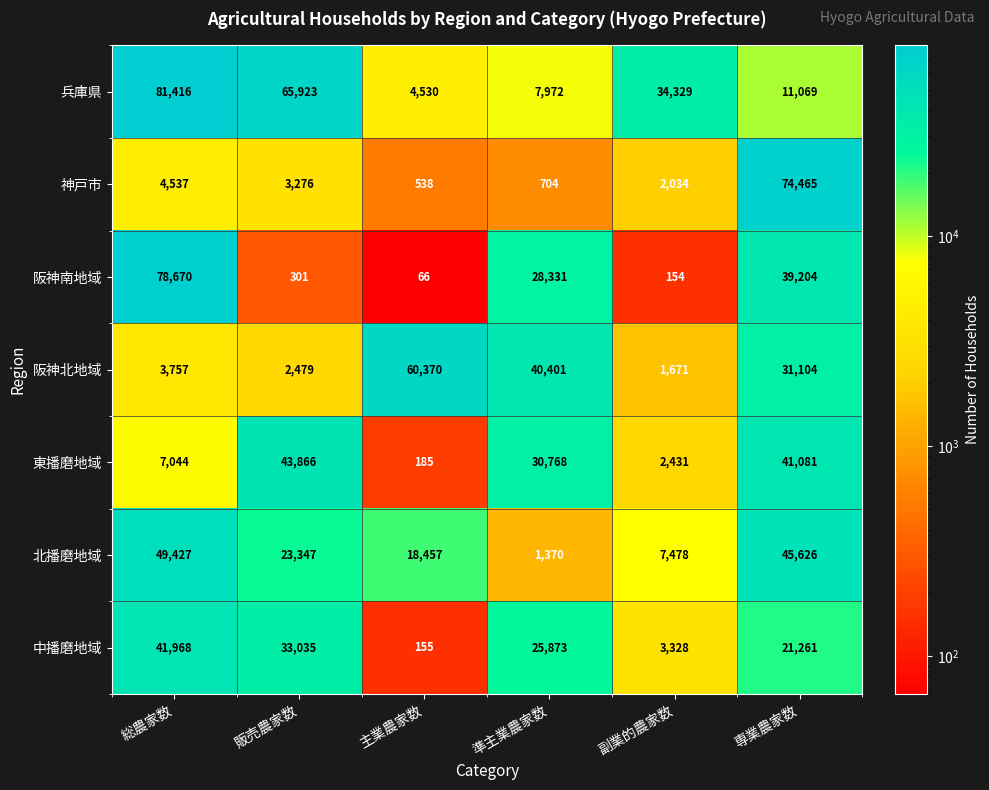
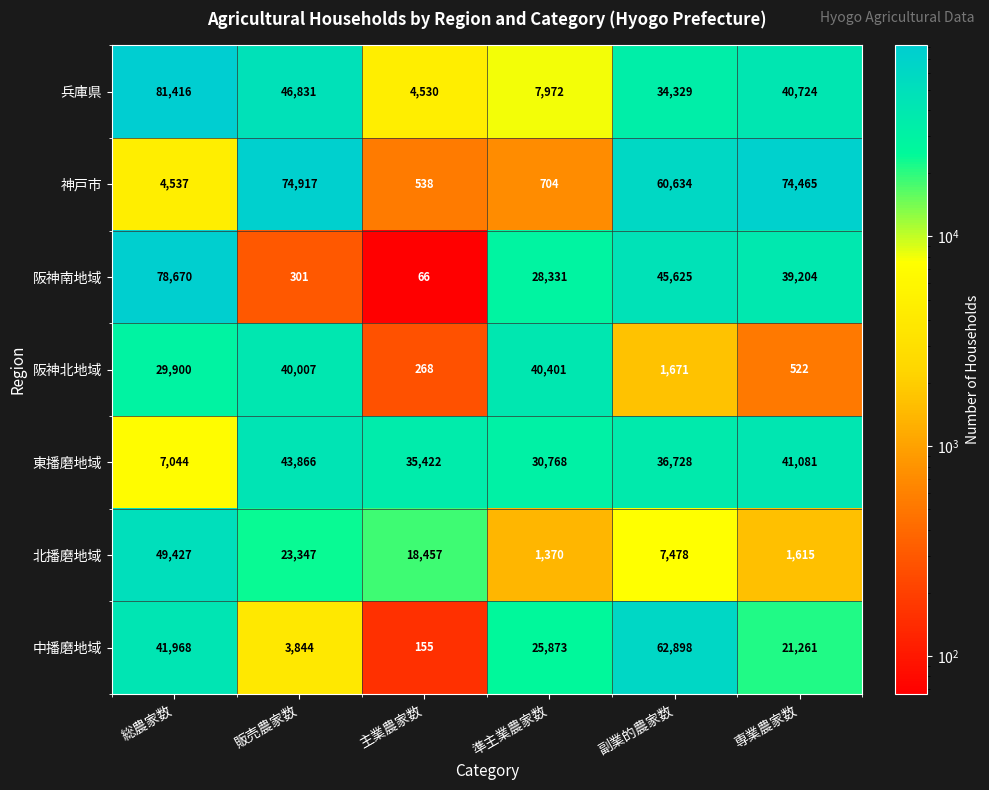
兵庫県, 販売農家数: 65,923 -> 46,831
兵庫県, 専業農家数: 11,069 -> 40,724
神戸市, 販売農家数: 3,276 -> 74,917
神戸市, 副業的農家数: 2,034 -> 60,634
阪神南地域, 副業的農家数: 154 -> 45,625
阪神北地域, 総農家数: 3,757 -> 29,900
阪神北地域, 販売農家数: 2,479 -> 40,007
阪神北地域, 主業農家数: 60,370 -> 268
阪神北地域, 専業農家数: 31,104 -> 522
東播磨地域, 主業農家数: 185 -> 35,422
東播磨地域, 副業的農家数: 2,431 -> 36,728
北播磨地域, 専業農家数: 45,626 -> 1,615
中播磨地域, 販売農家数: 33,035 -> 3,844
中播磨地域, 副業的農家数: 3,328 -> 62,898
